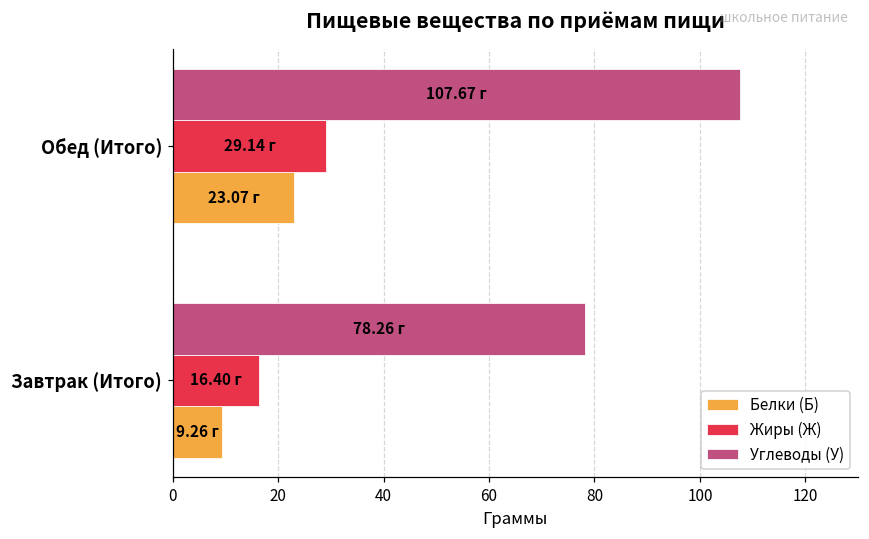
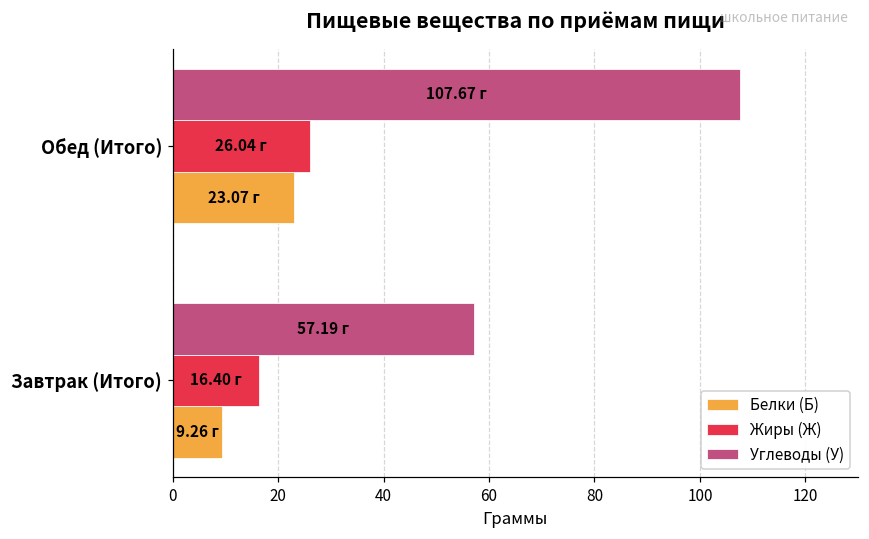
Жиры (Ж), Обед (Итого): 29.14 -> 26.04
Углеводы (У), Завтрак (Итого): 78.26 -> 57.19
